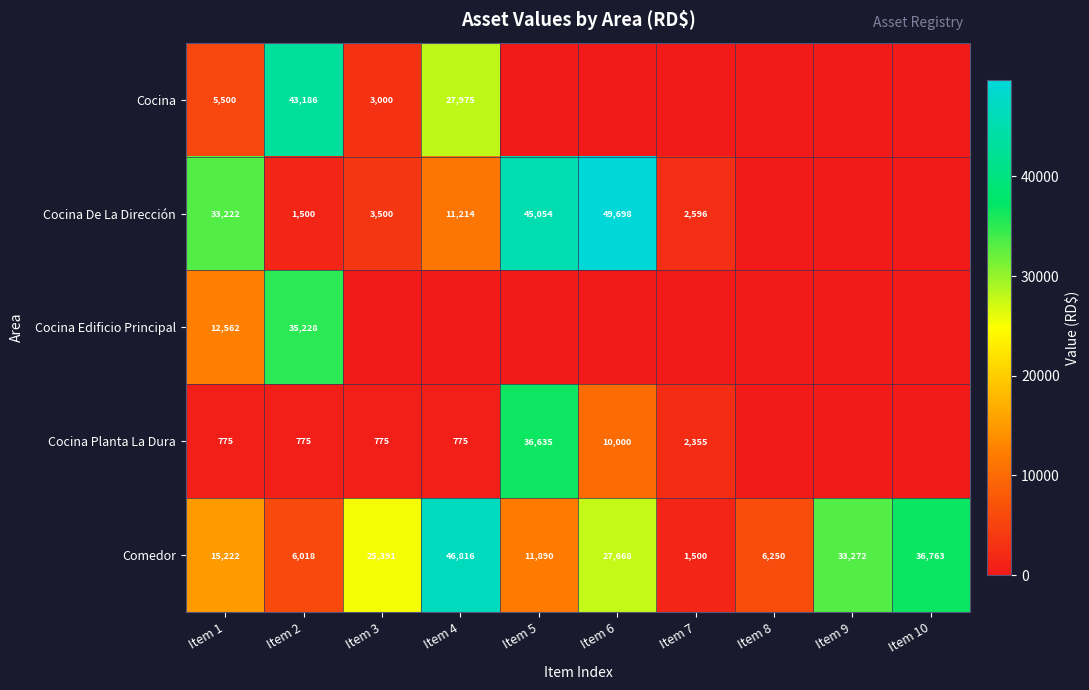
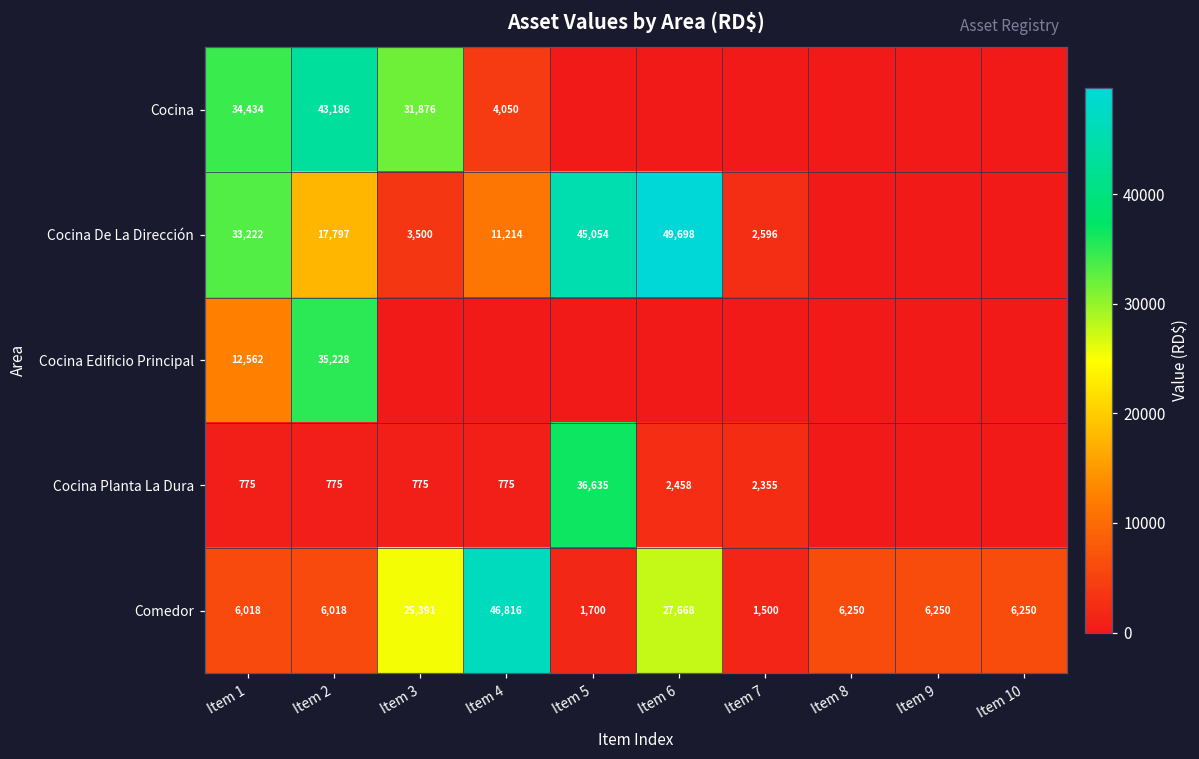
Cocina, Item 1: 5,500 -> 34,434
Cocina, Item 3: 3,000 -> 31,876
Cocina, Item 4: 27,975 -> 4,050
Cocina De La Dirección, Item 2: 1,500 -> 17,797
Cocina Planta La Dura, Item 6: 10,000 -> 2,458
Comedor, Item 1: 15,222 -> 6,018
Comedor, Item 5: 11,890 -> 1,700
Comedor, Item 9: 33,272 -> 6,250
Comedor, Item 10: 36,763 -> 6,250
